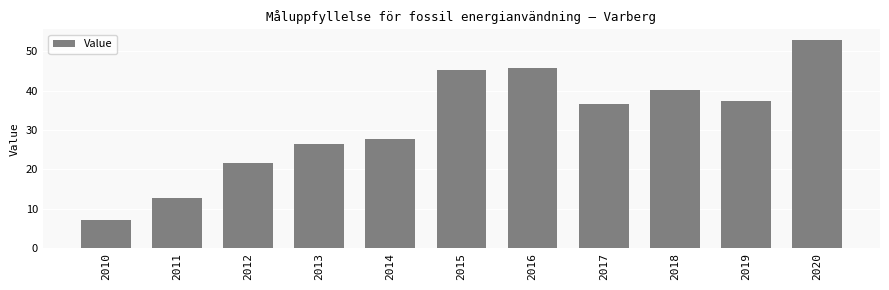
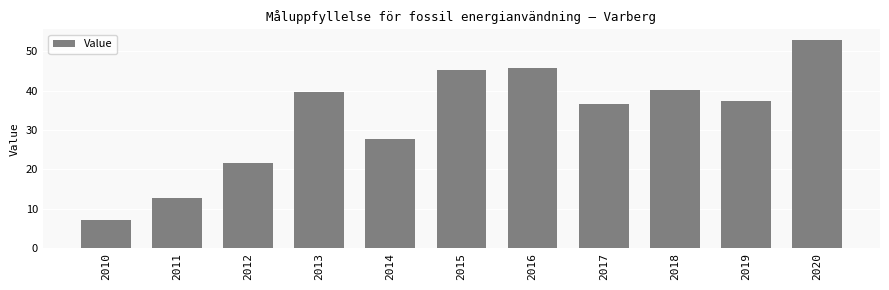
2013: 26 -> 40
